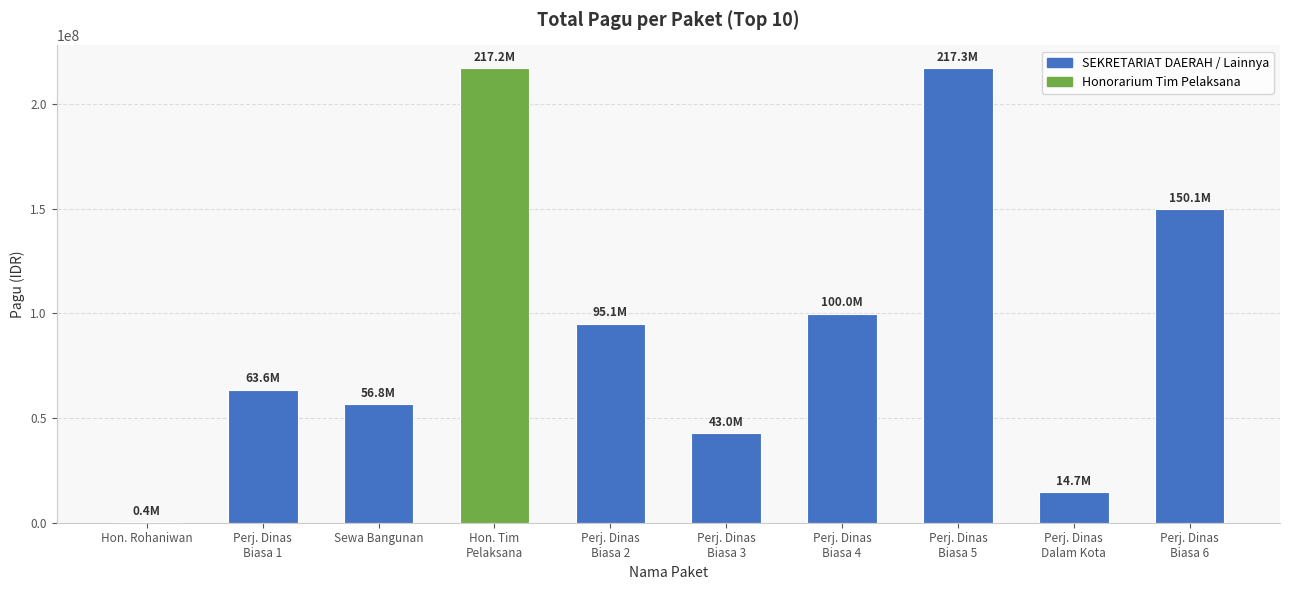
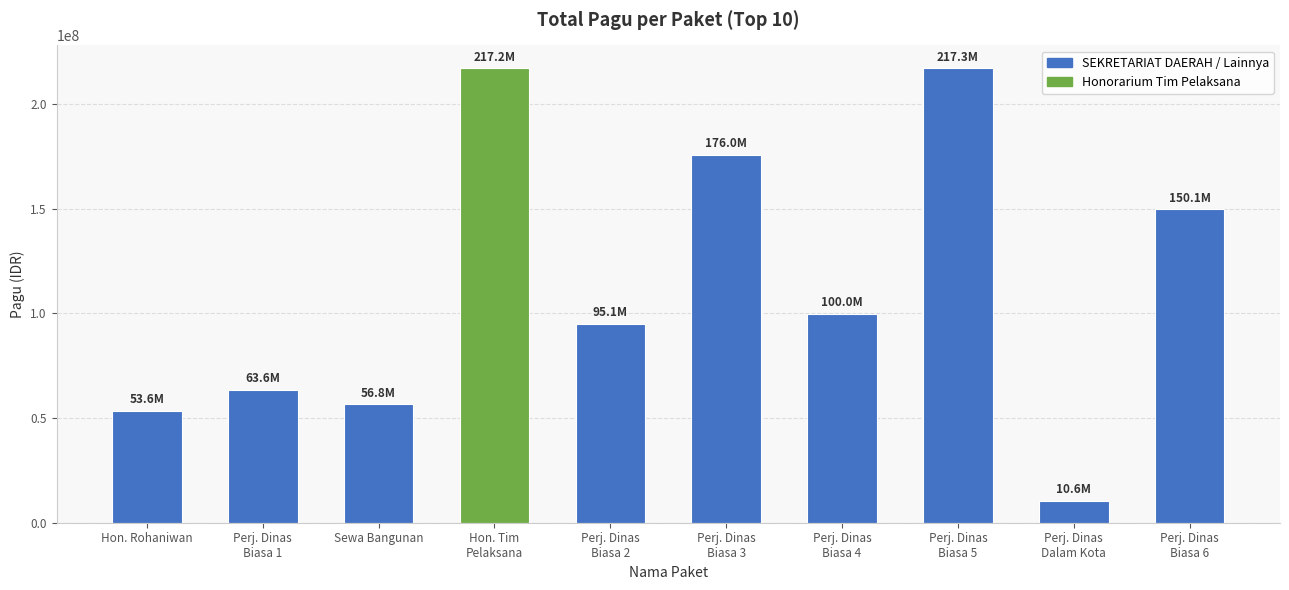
Hon. Rohaniwan: 0.4M -> 53.6M
Perj. Dinas Biasa 3: 43.0M -> 176.0M
Perj. Dinas Dalam Kota: 14.7M -> 10.6M
